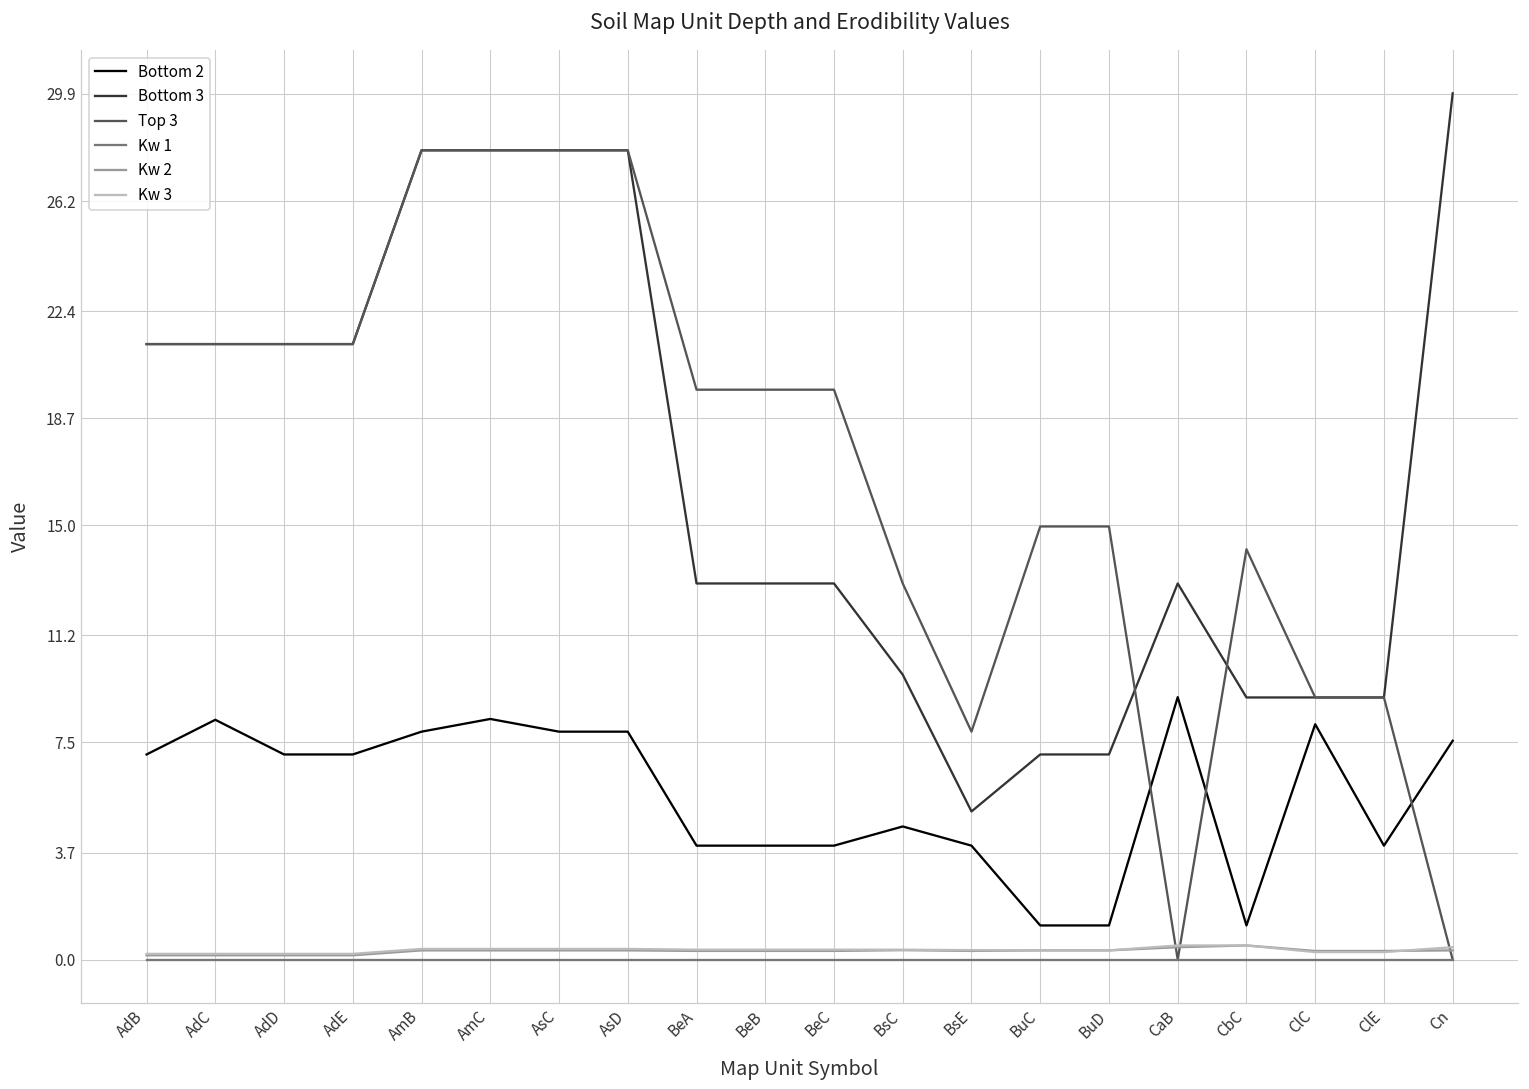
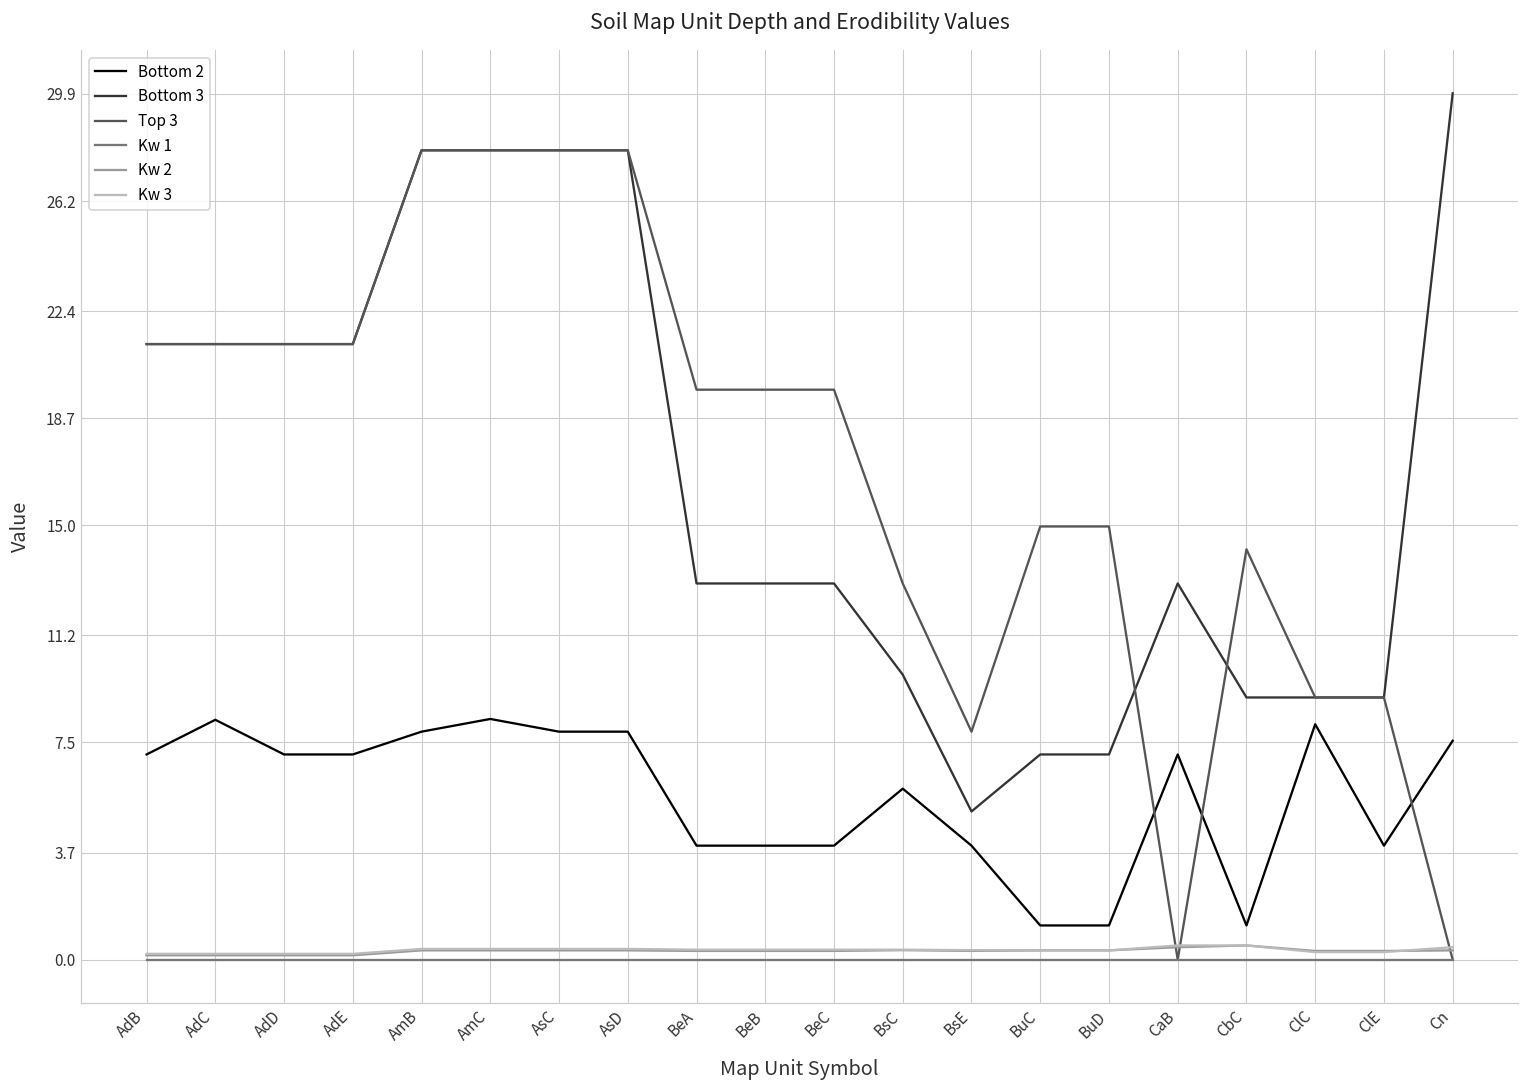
Bottom 2, BsC: 4.6 -> 5.9
Bottom 2, CaB: 9.1 -> 7.1
